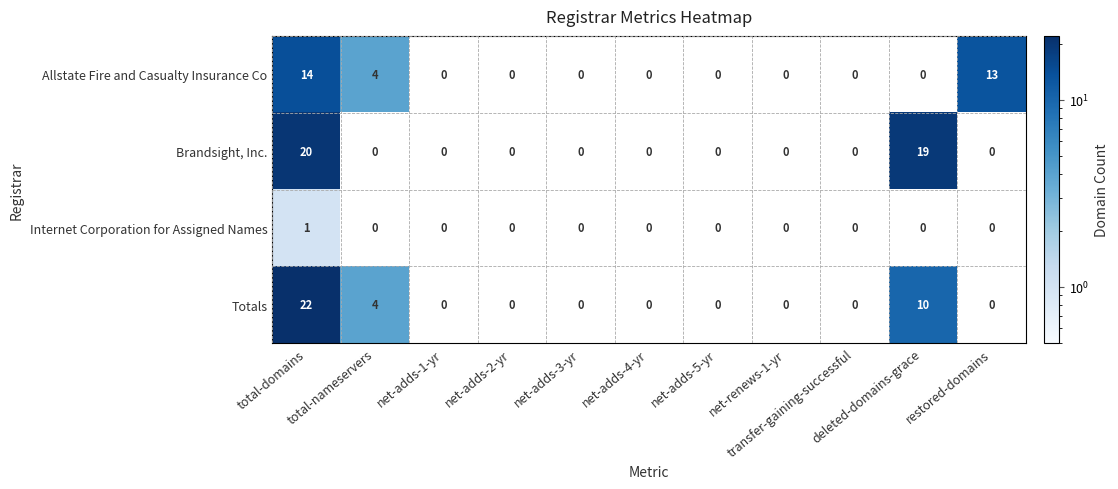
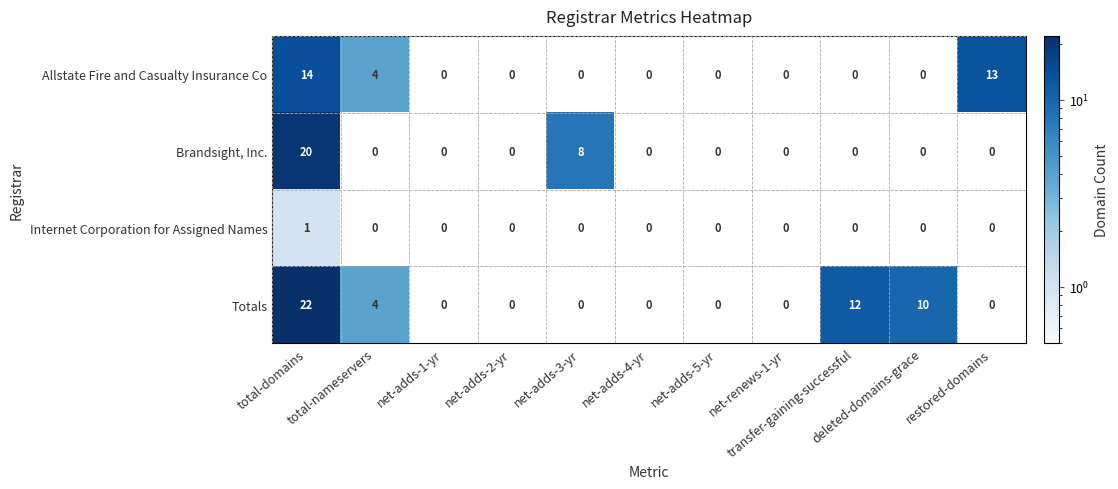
Brandsight, Inc., net-adds-3-yr: 0 -> 8
Brandsight, Inc., deleted-domains-grace: 19 -> 0
Totals, transfer-gaining-successful: 0 -> 12
